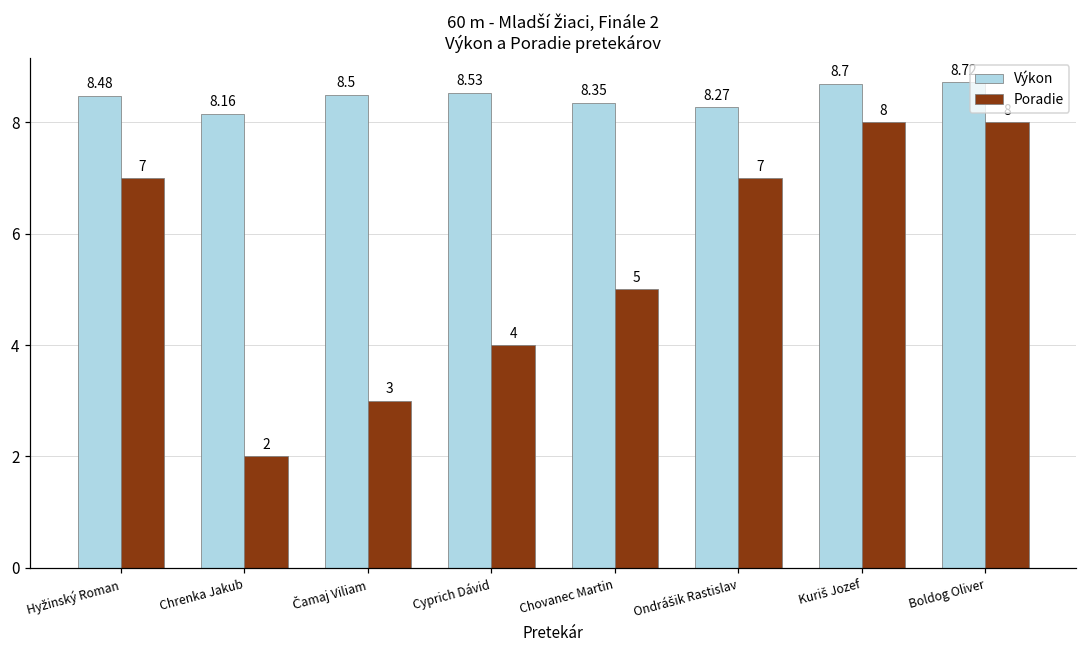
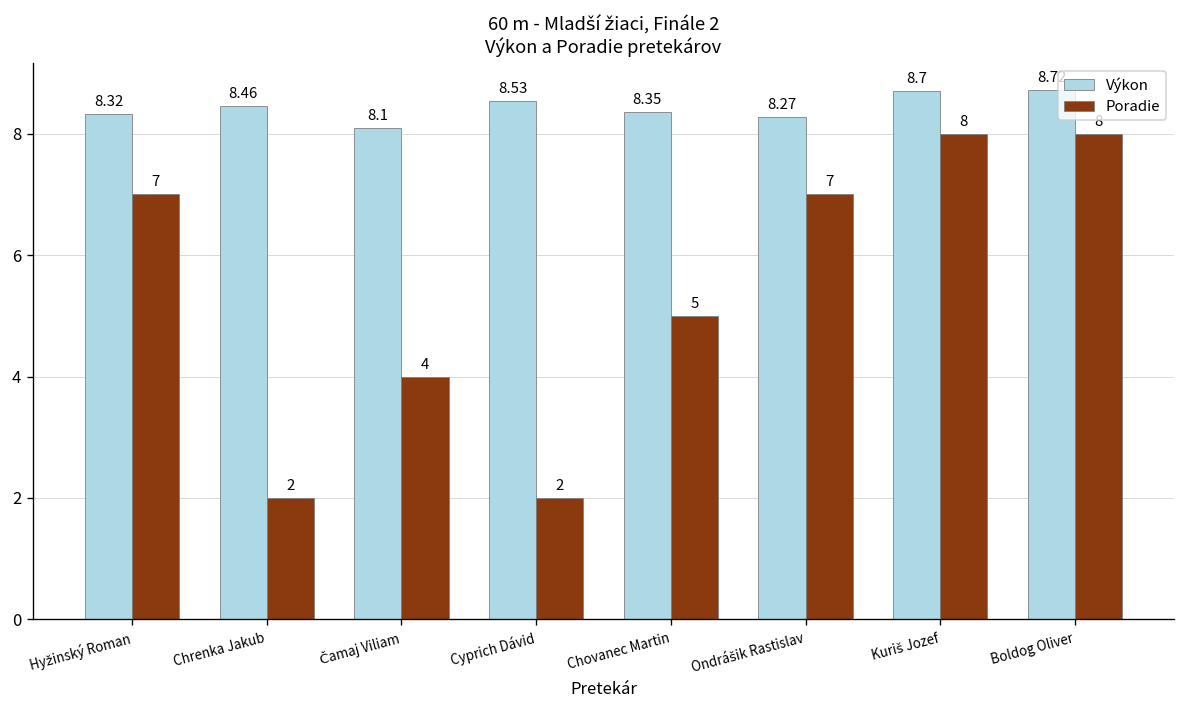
Výkon, Hyžinský Roman: 8.48 -> 8.32
Výkon, Chrenka Jakub: 8.16 -> 8.46
Výkon, Čamaj Viliam: 8.5 -> 8.1
Poradie, Čamaj Viliam: 3 -> 4
Poradie, Cyprich Dávid: 4 -> 2
